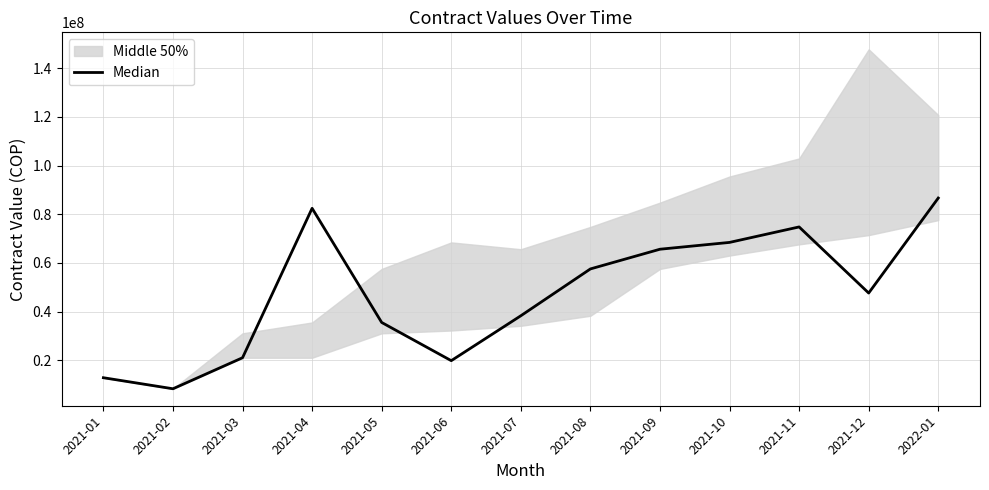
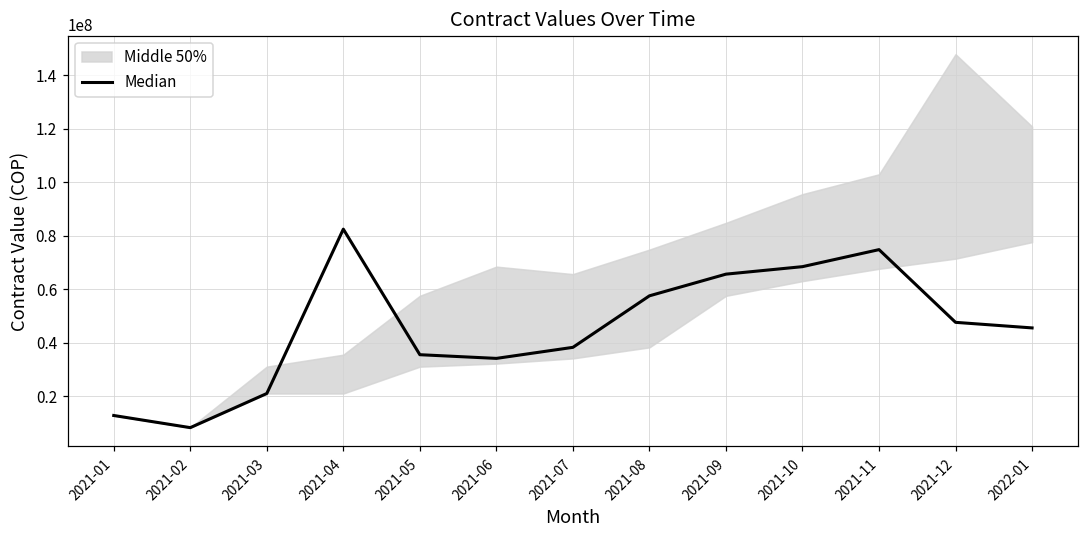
Median, 2021-06: 20000000 -> 34000000
Median, 2022-01: 87000000 -> 46000000
